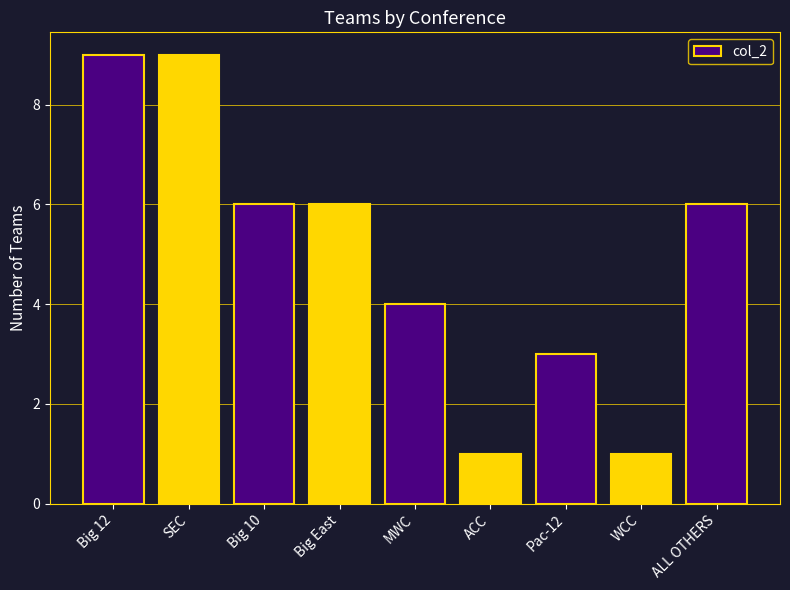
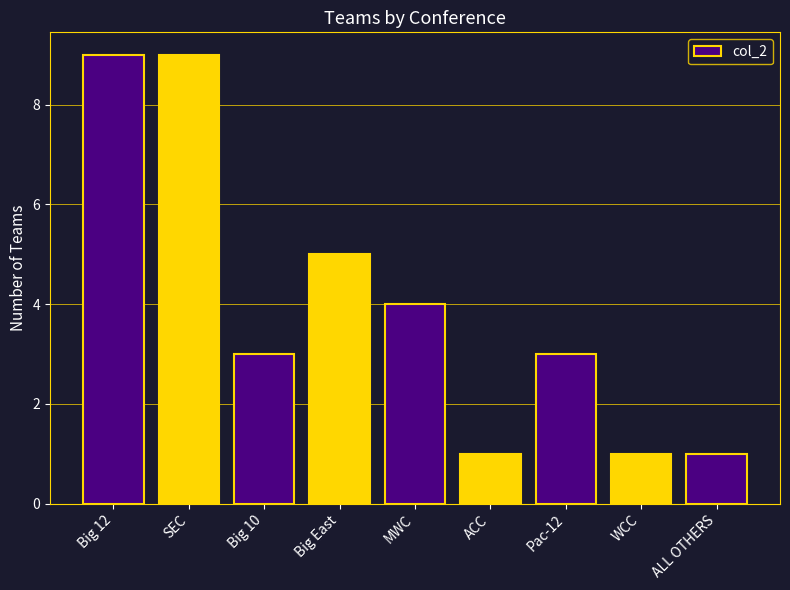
Big 10: 6 -> 3
Big East: 6 -> 5
ALL OTHERS: 6 -> 1
